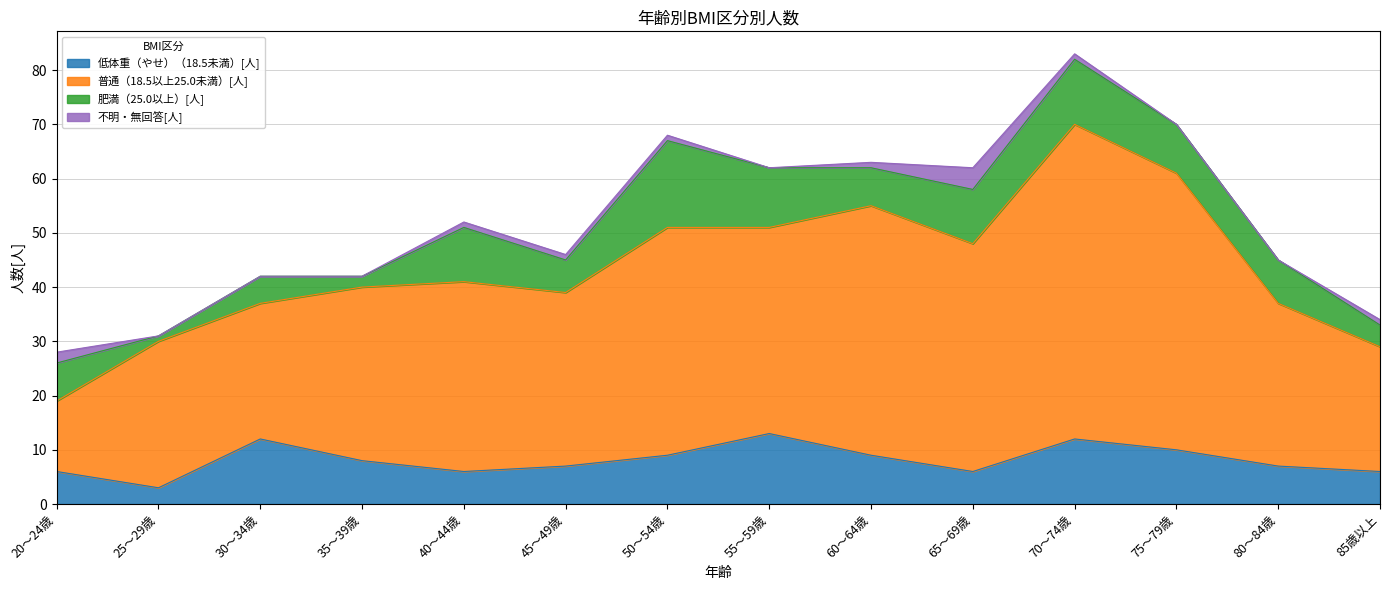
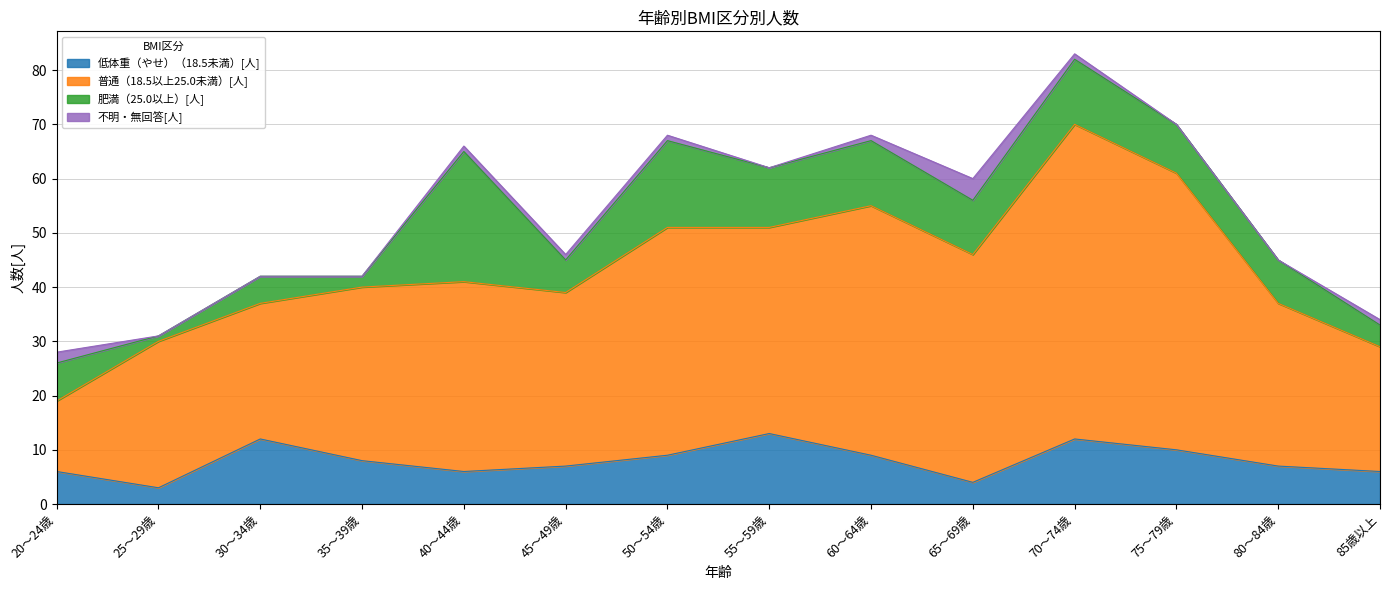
肥満（25.0以上）[人], 40～44歳: 10 -> 24
肥満（25.0以上）[人], 60～64歳: 7 -> 12
低体重（やせ）（18.5未満）[人], 65～69歳: 6 -> 4
